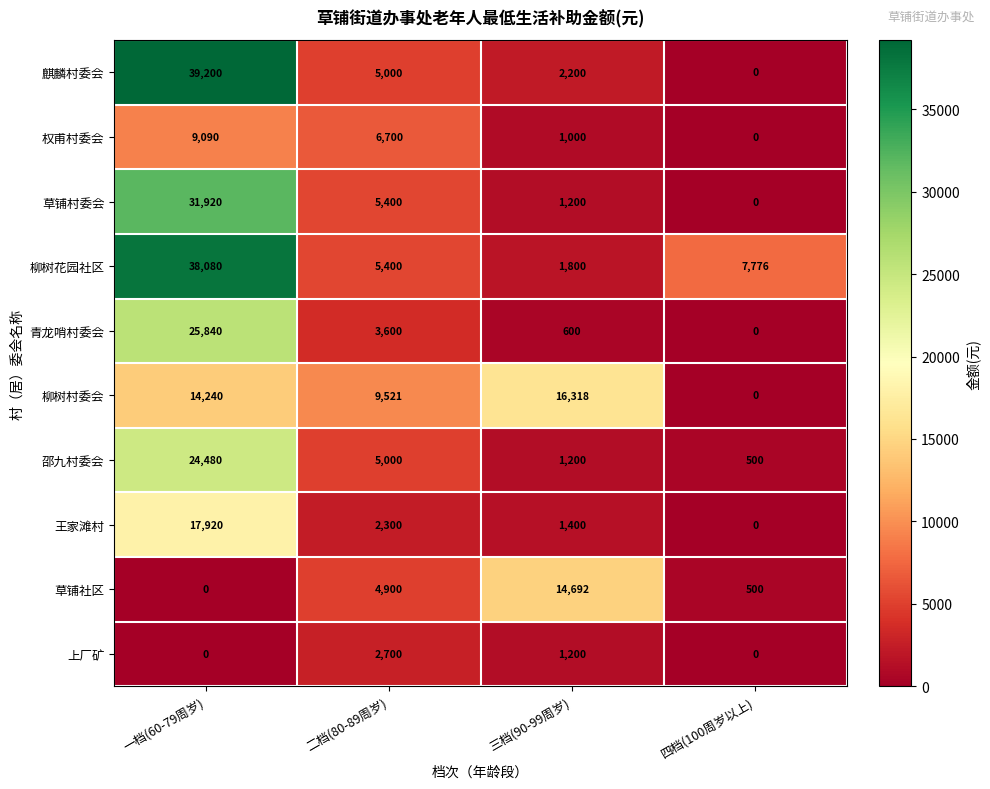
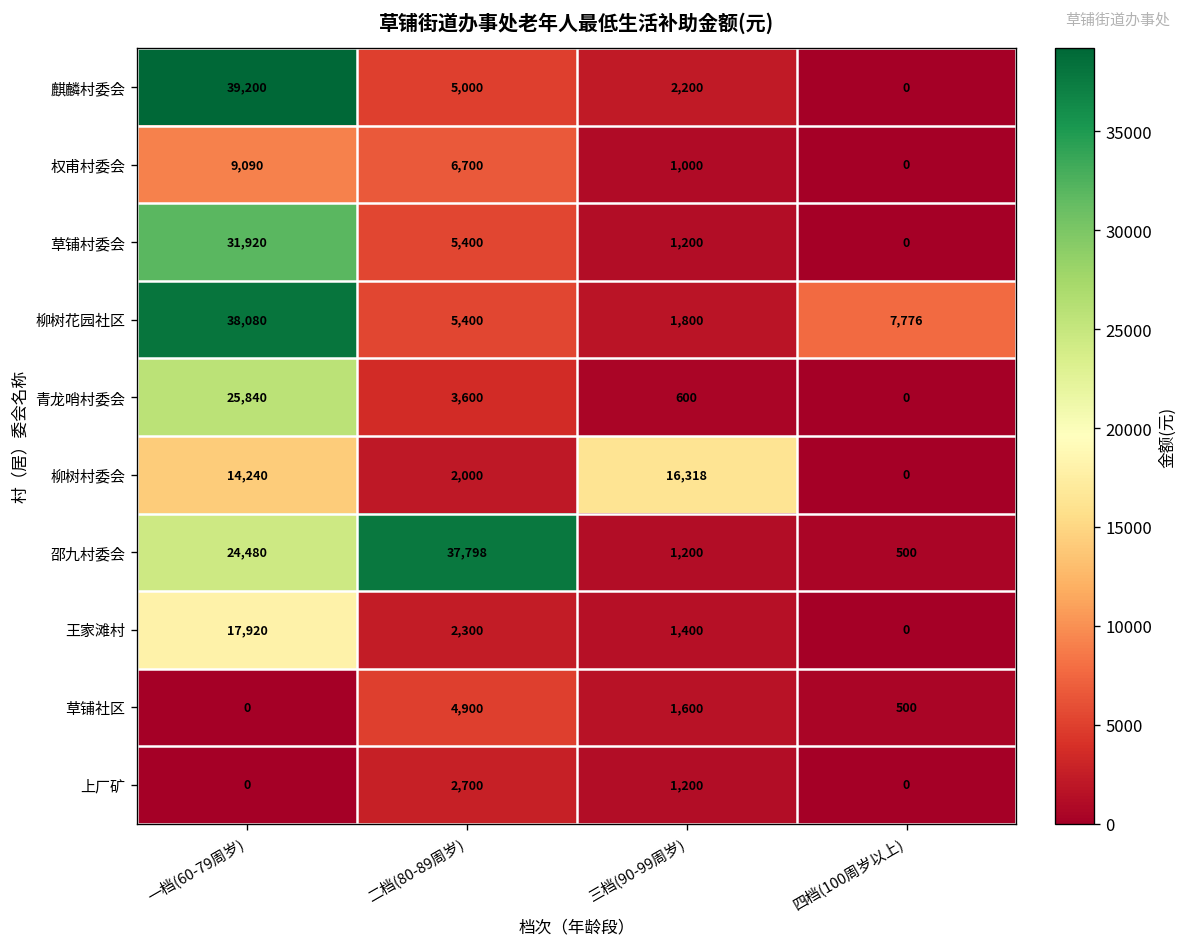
柳树村委会, 二档(80-89周岁): 9,521 -> 2,000
邵九村委会, 二档(80-89周岁): 5,000 -> 37,798
草铺社区, 三档(90-99周岁): 14,692 -> 1,600
